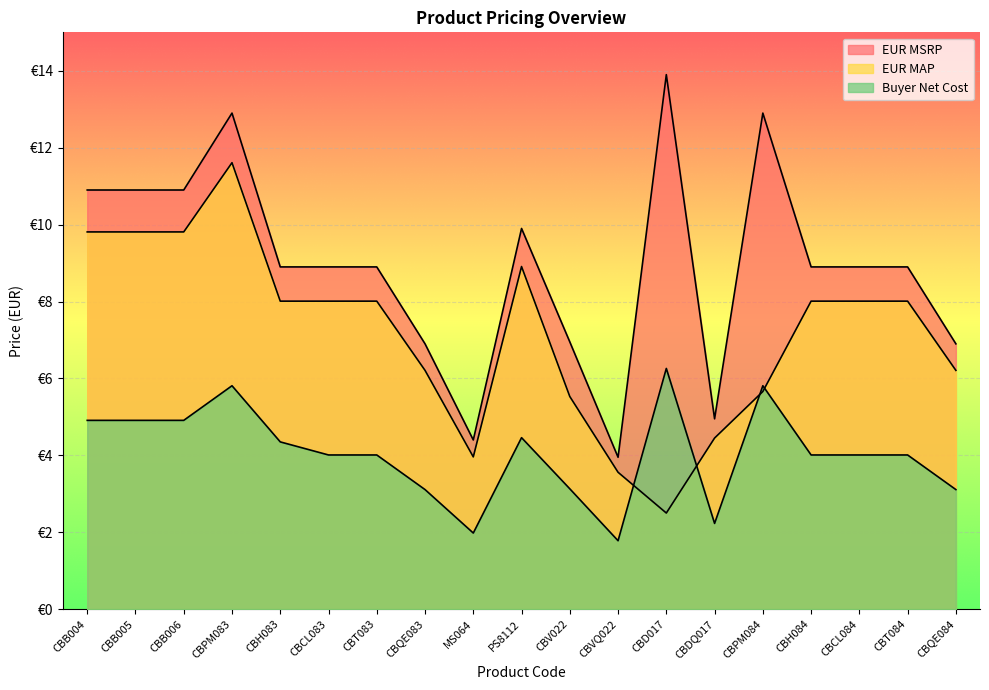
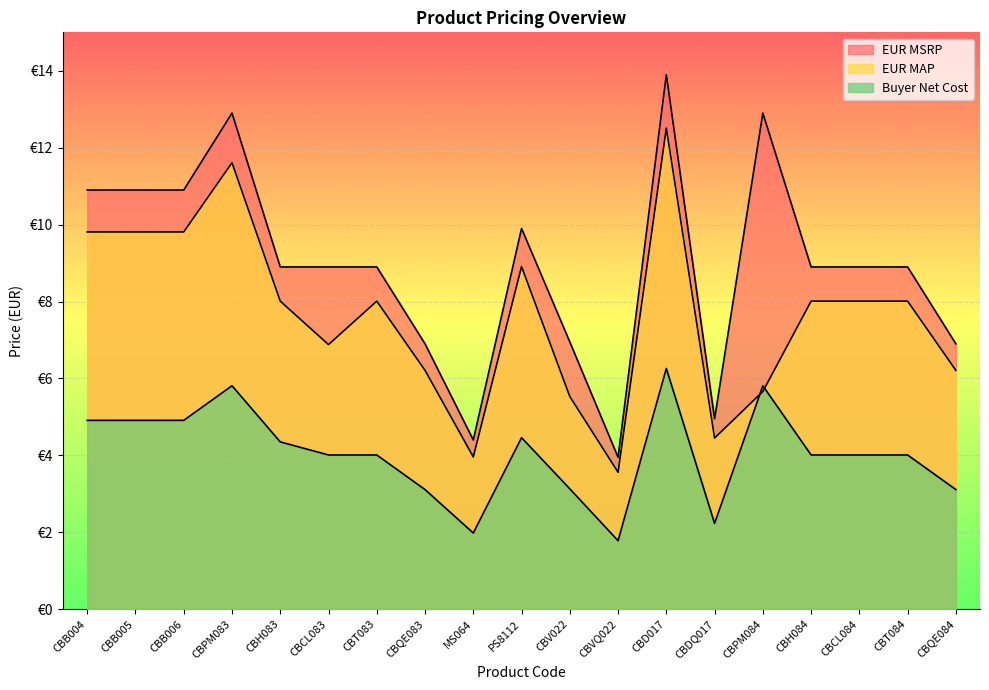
EUR MAP, CBCL083: €8.0 -> €6.9
EUR MAP, CBD017: €2.5 -> €12.5
